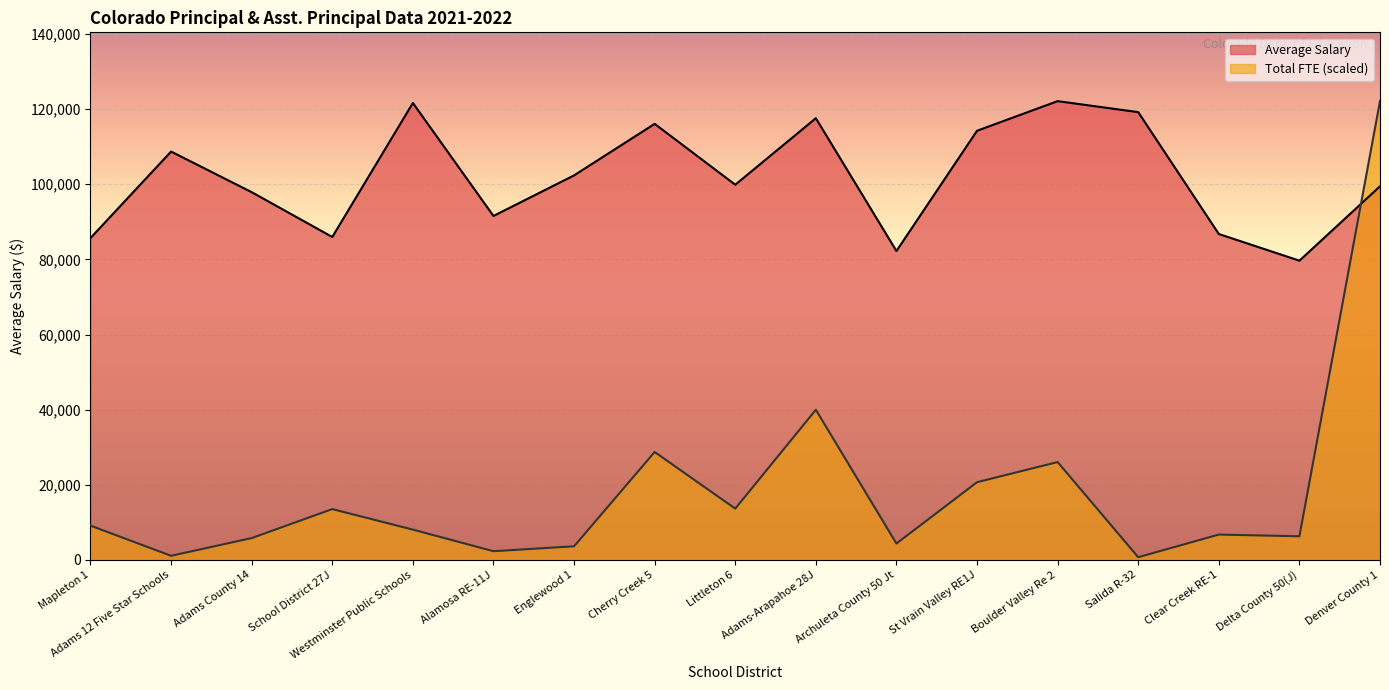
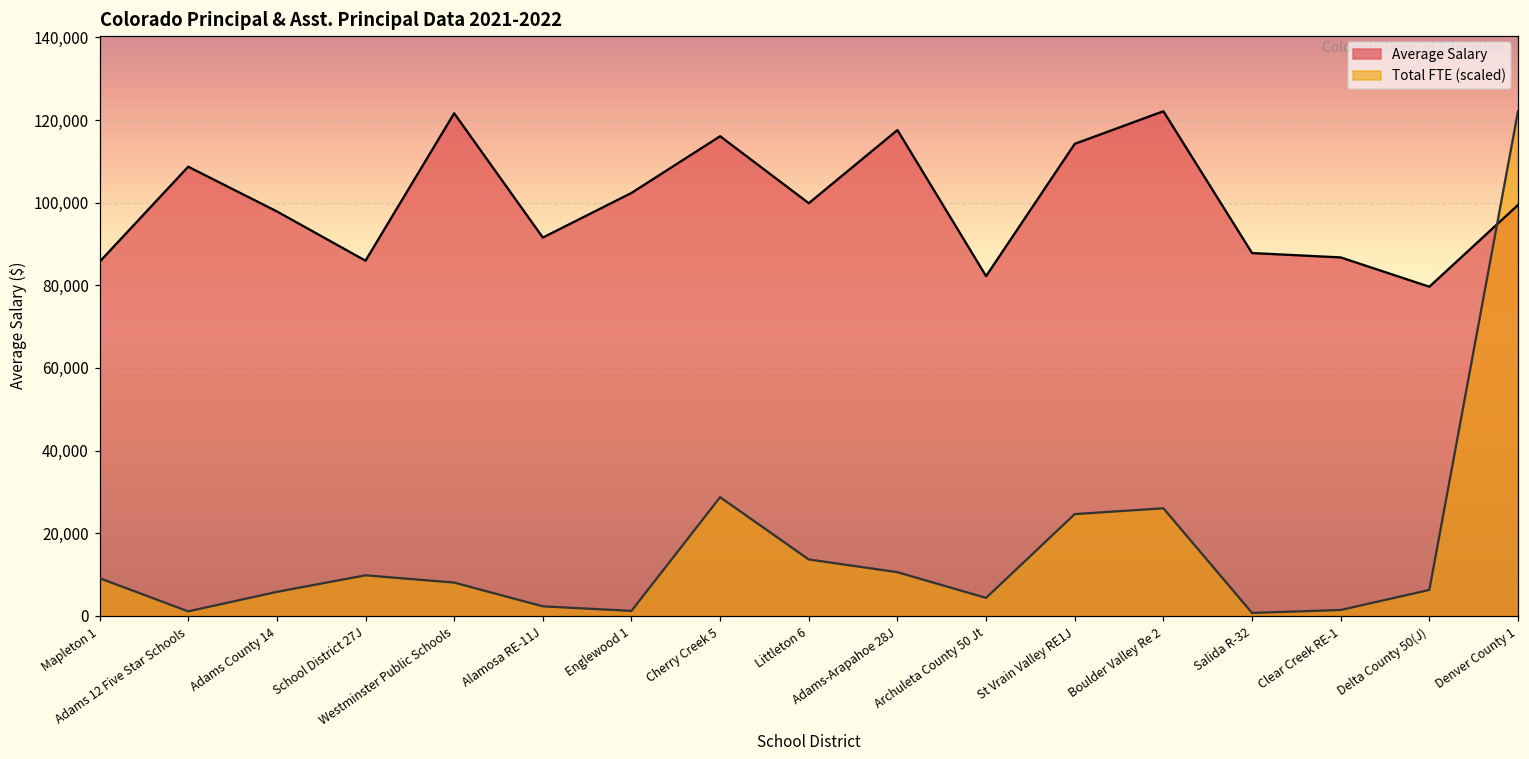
Total FTE (scaled), School District 27J: 14,000 -> 10,000
Total FTE (scaled), Englewood 1: 4,000 -> 1,000
Total FTE (scaled), Adams-Arapahoe 28J: 40,000 -> 11,000
Total FTE (scaled), St Vrain Valley RE1J: 21,000 -> 25,000
Average Salary, Salida R-32: 119,000 -> 88,000
Total FTE (scaled), Clear Creek RE-1: 7,000 -> 1,000
